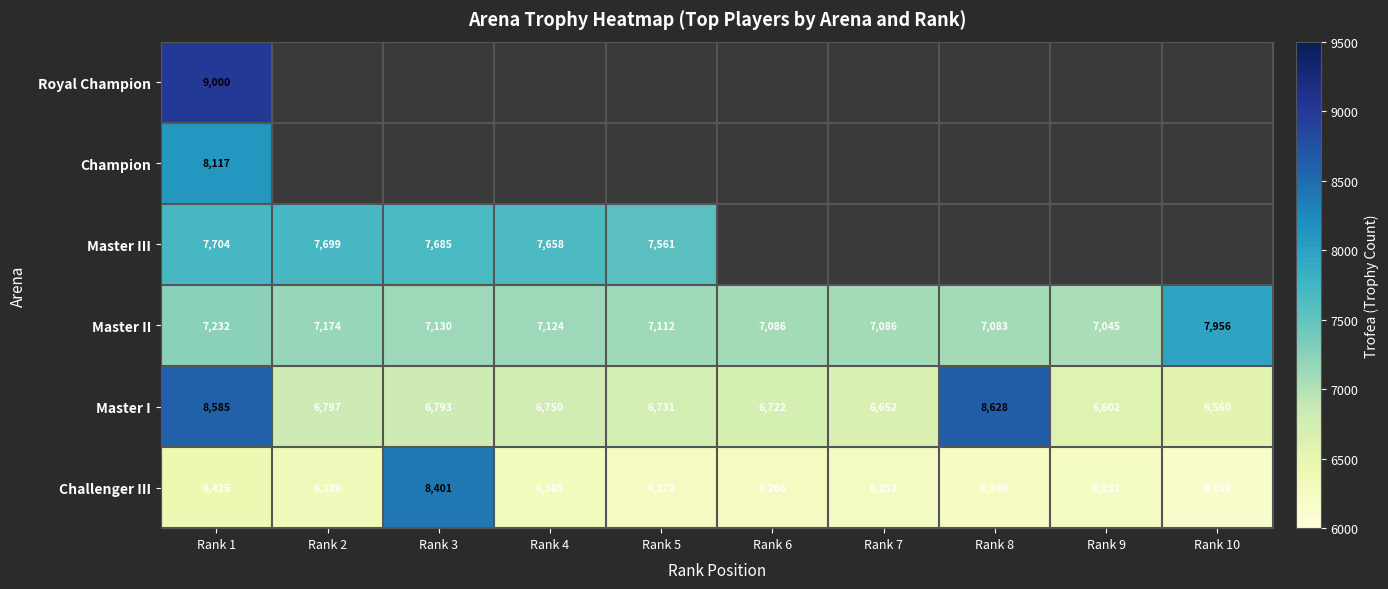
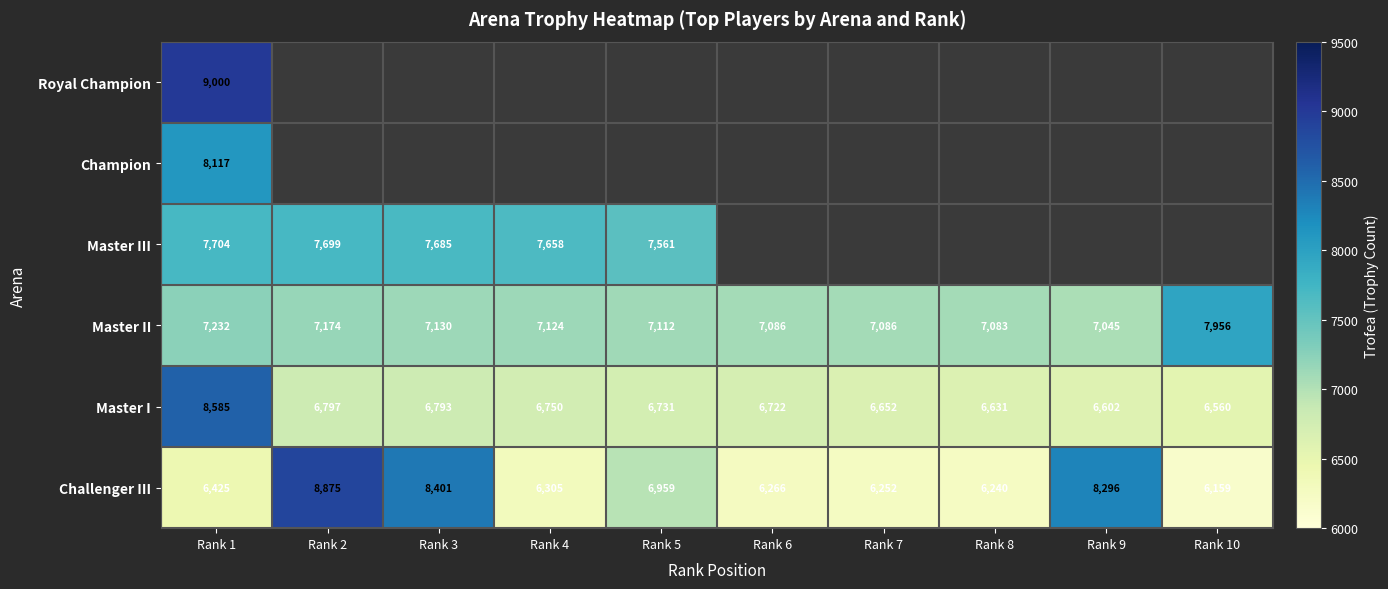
Master I, Rank 8: 8,628 -> 6,631
Challenger III, Rank 2: 6,339 -> 8,875
Challenger III, Rank 5: 6,272 -> 6,959
Challenger III, Rank 9: 6,232 -> 8,296
